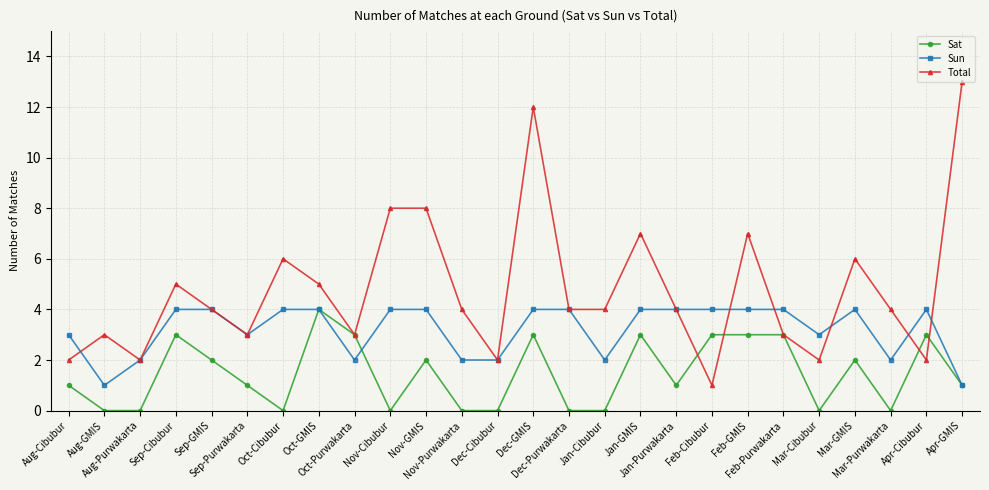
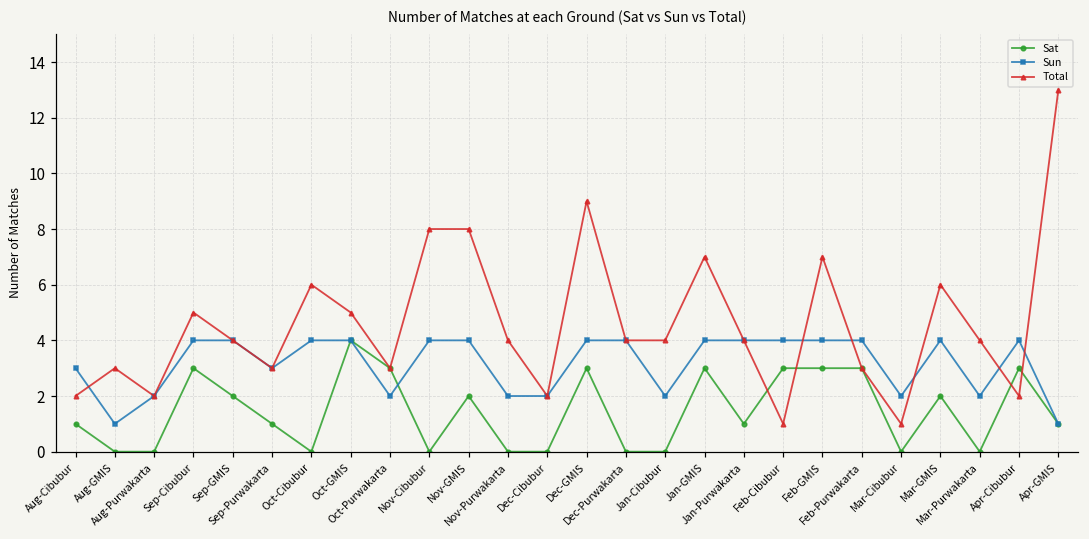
Total, Dec-GMIS: 12 -> 9
Sun, Mar-Cibubur: 3 -> 2
Total, Mar-Cibubur: 2 -> 1
